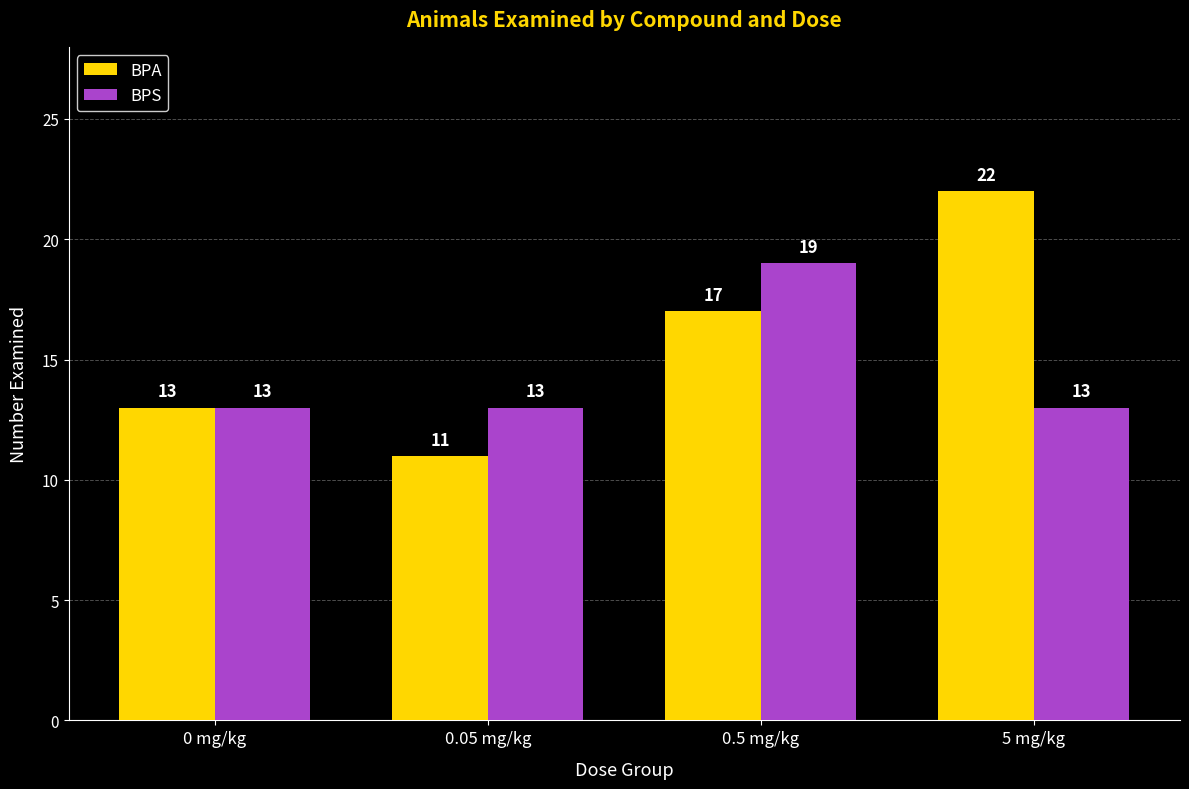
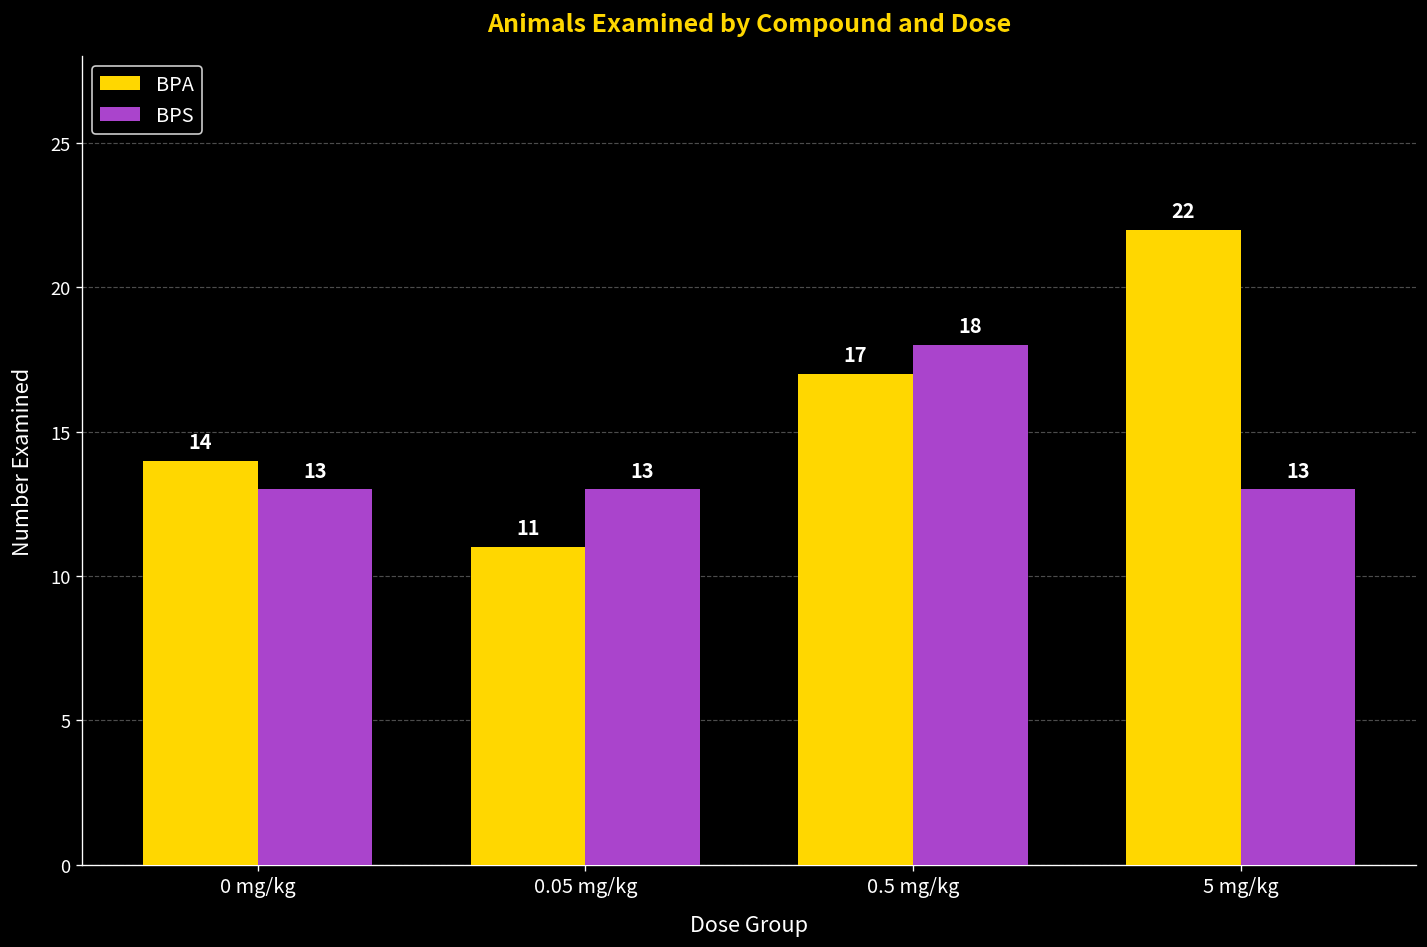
BPA, 0 mg/kg: 13 -> 14
BPS, 0.5 mg/kg: 19 -> 18
